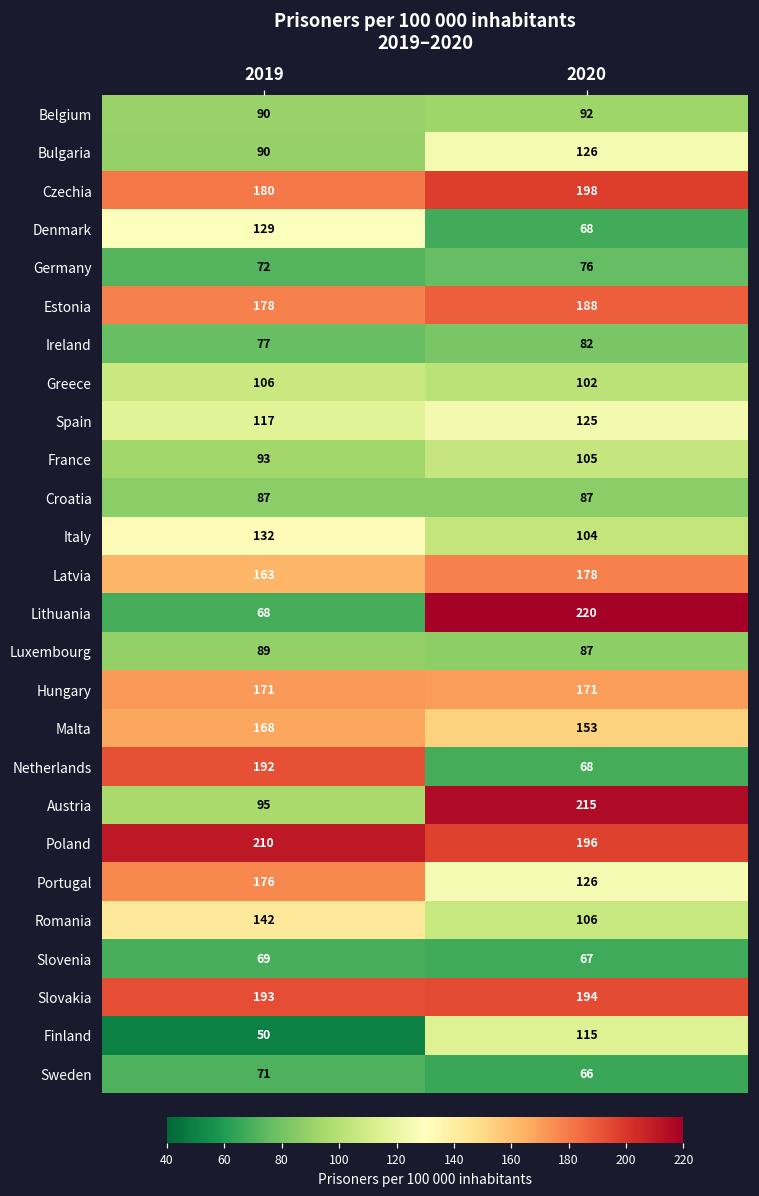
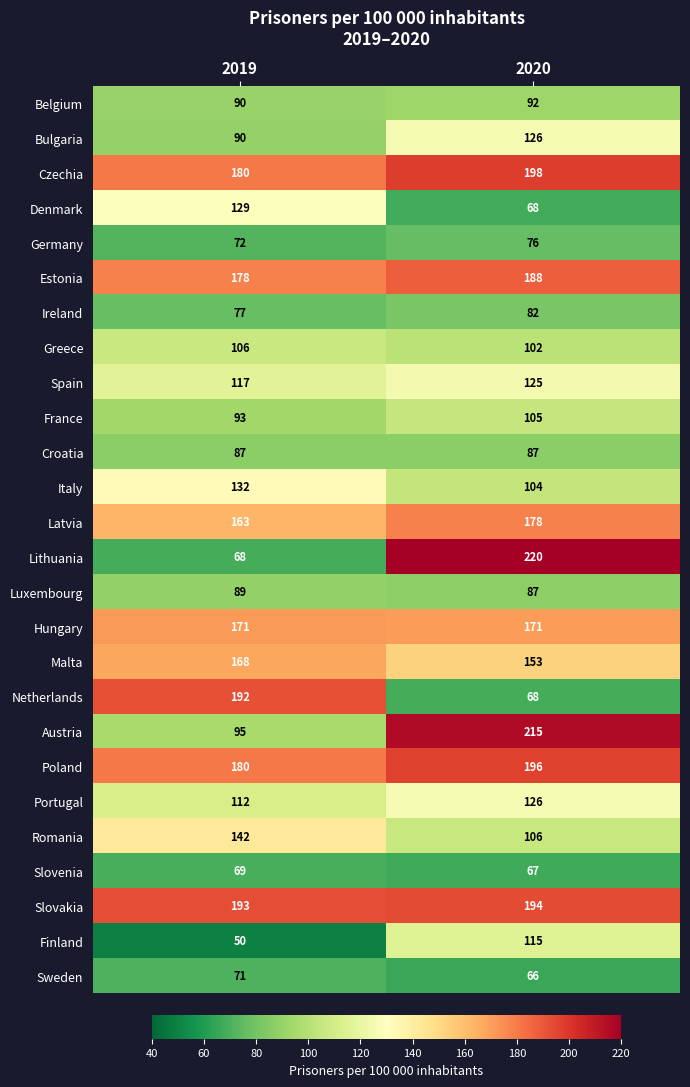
Poland, 2019: 210 -> 180
Portugal, 2019: 176 -> 112
